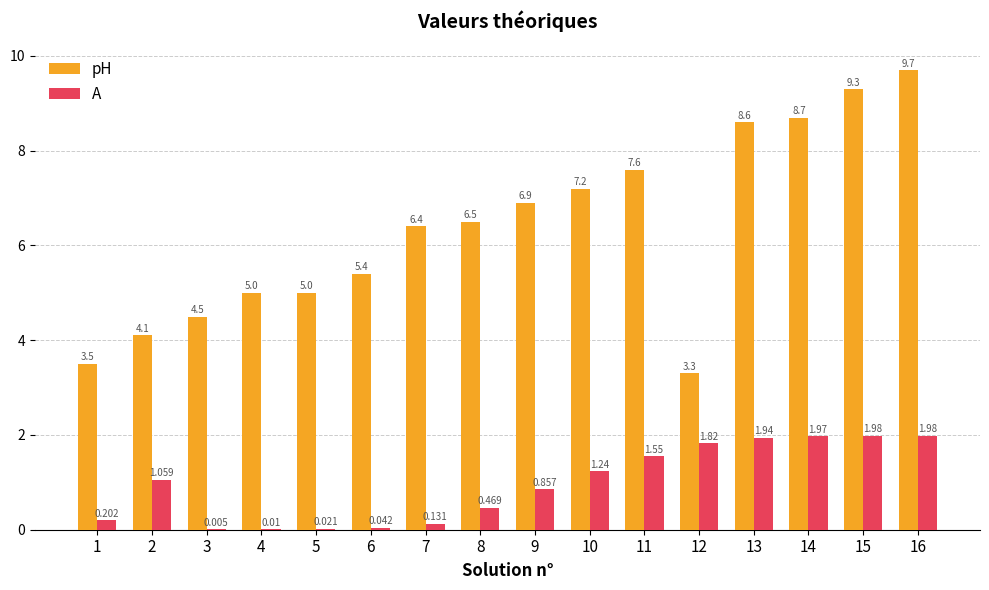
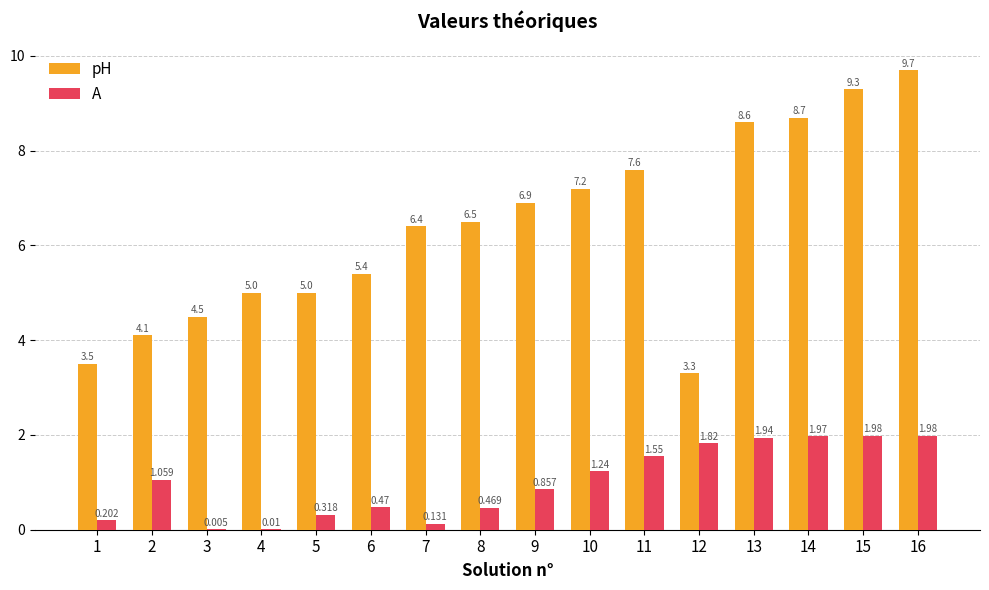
A, 5: 0.021 -> 0.318
A, 6: 0.042 -> 0.47
